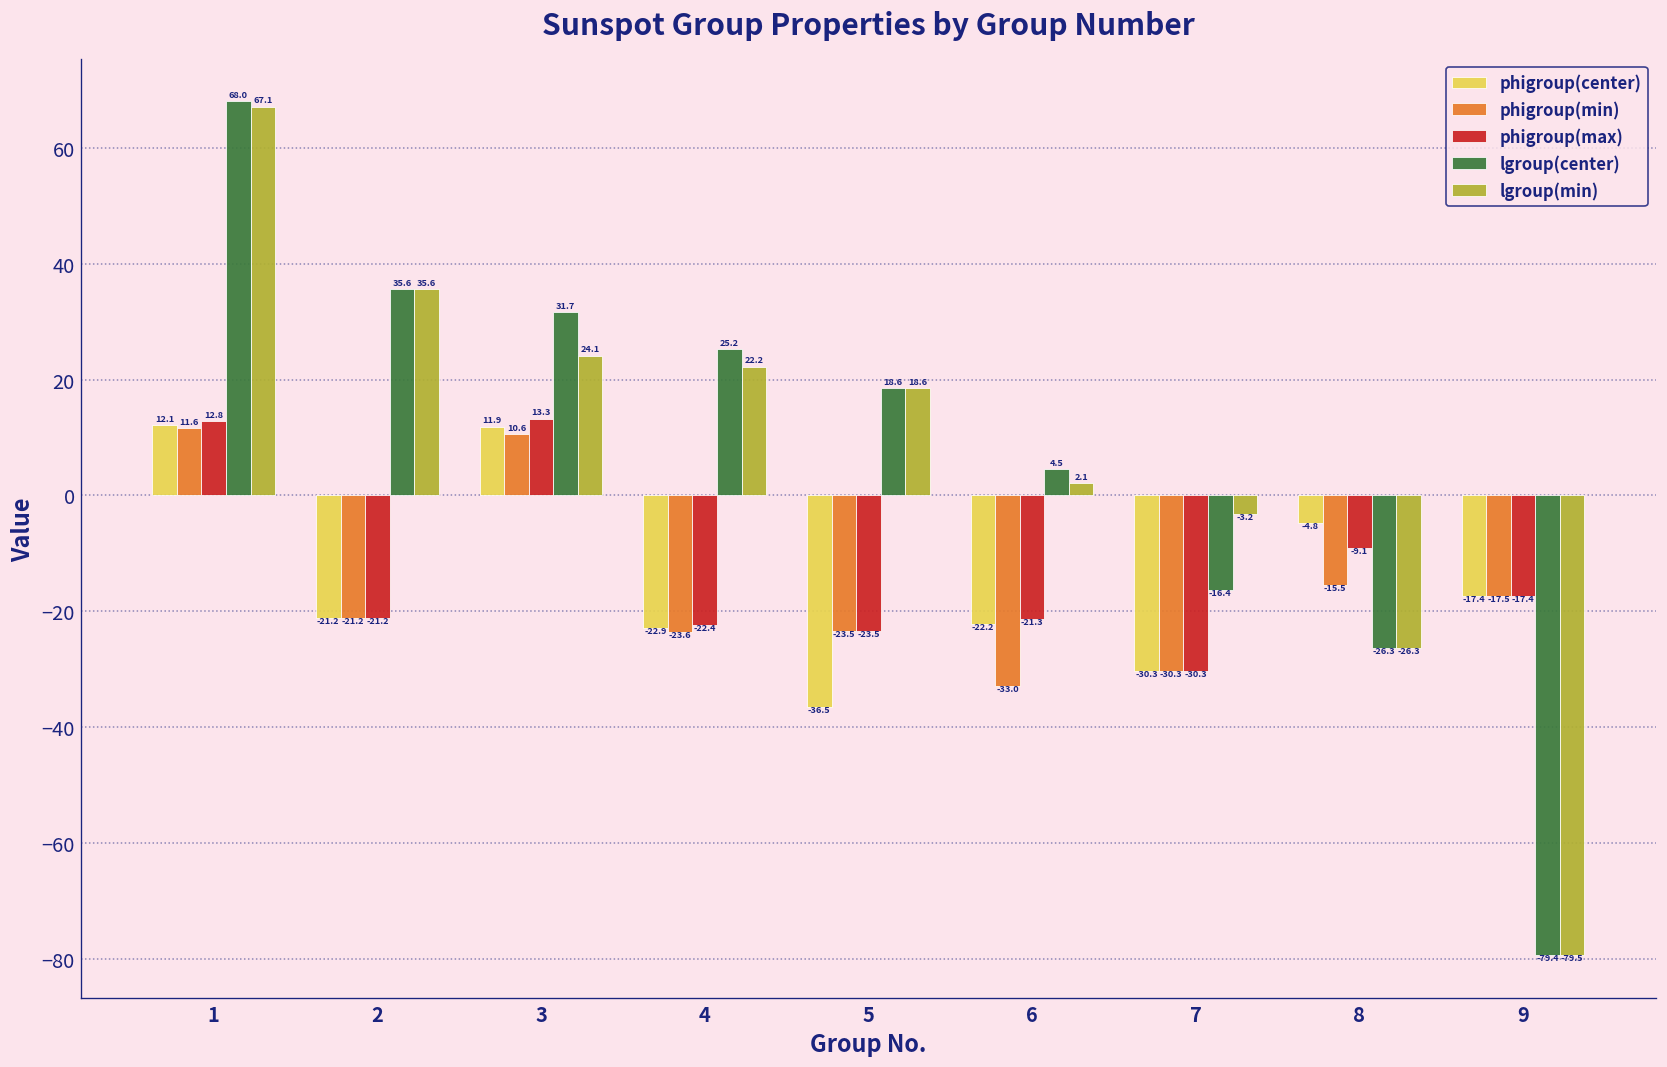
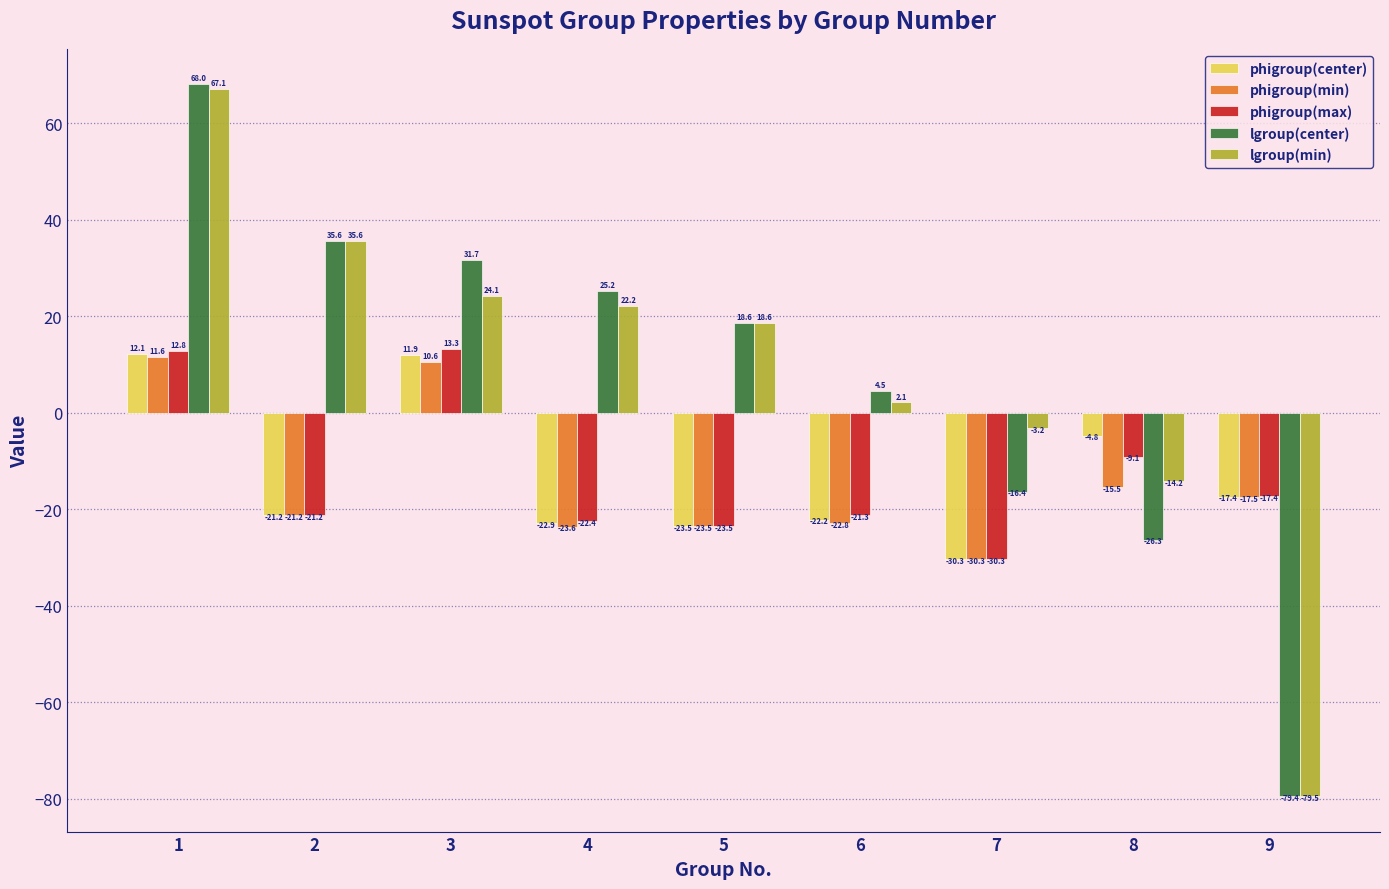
phigroup(center), 5: -36.5 -> -23.5
phigroup(min), 6: -33.0 -> -22.8
lgroup(min), 8: -26.3 -> -14.2
